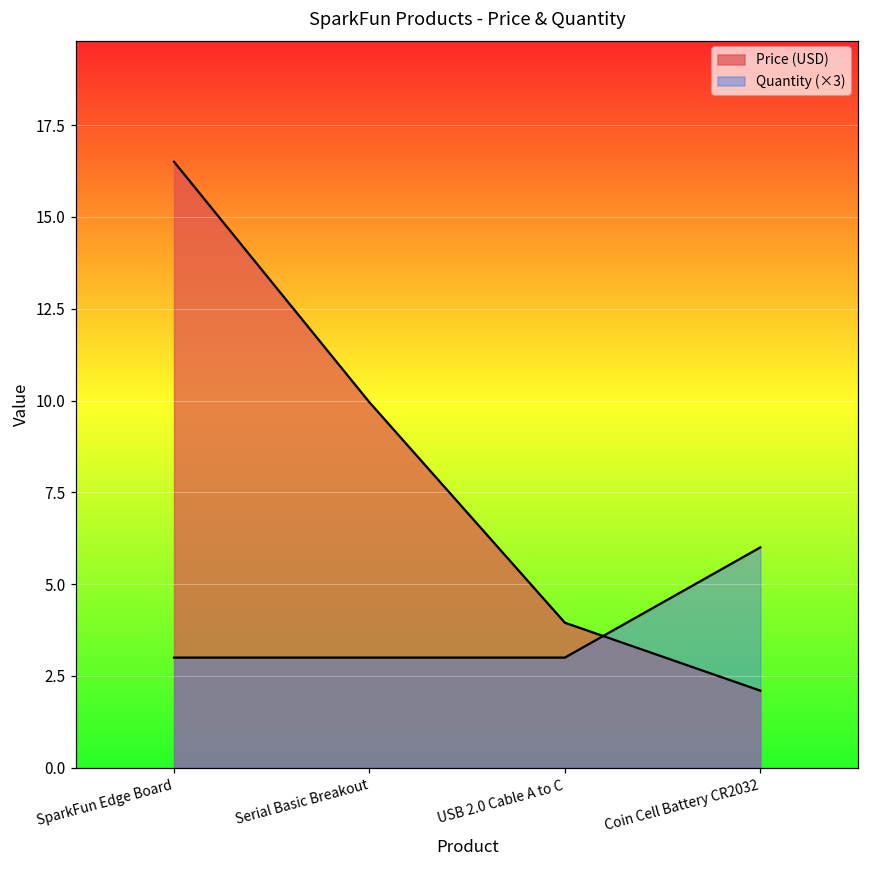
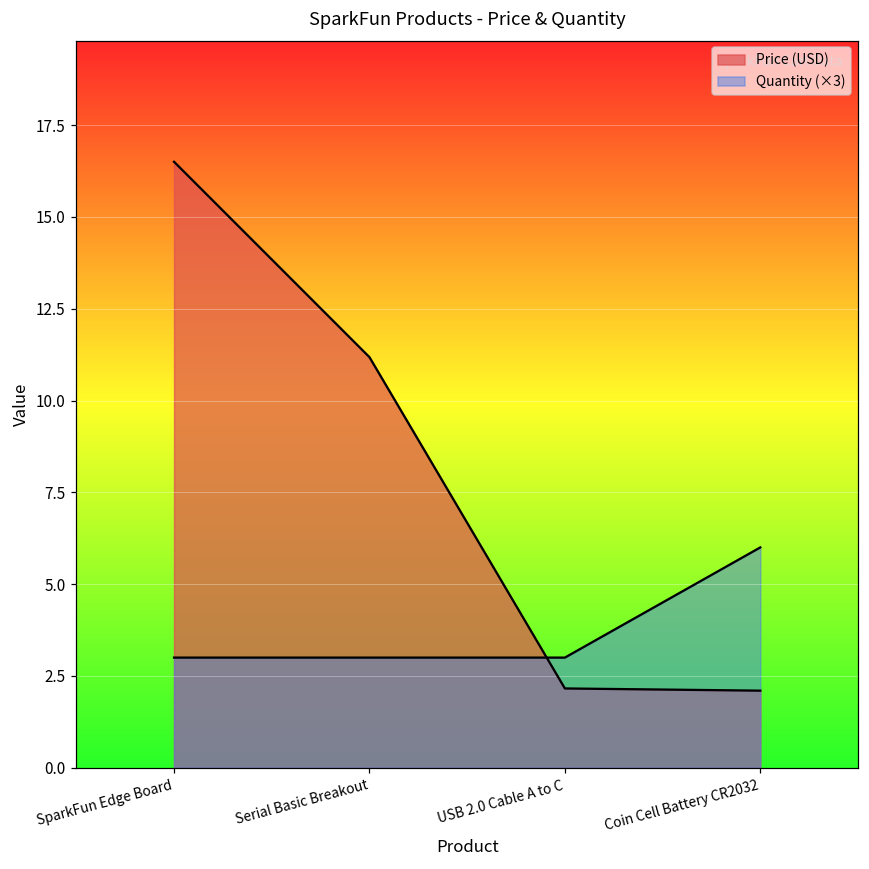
Price (USD), Serial Basic Breakout: 10.0 -> 11.2
Price (USD), USB 2.0 Cable A to C: 4.0 -> 2.2
